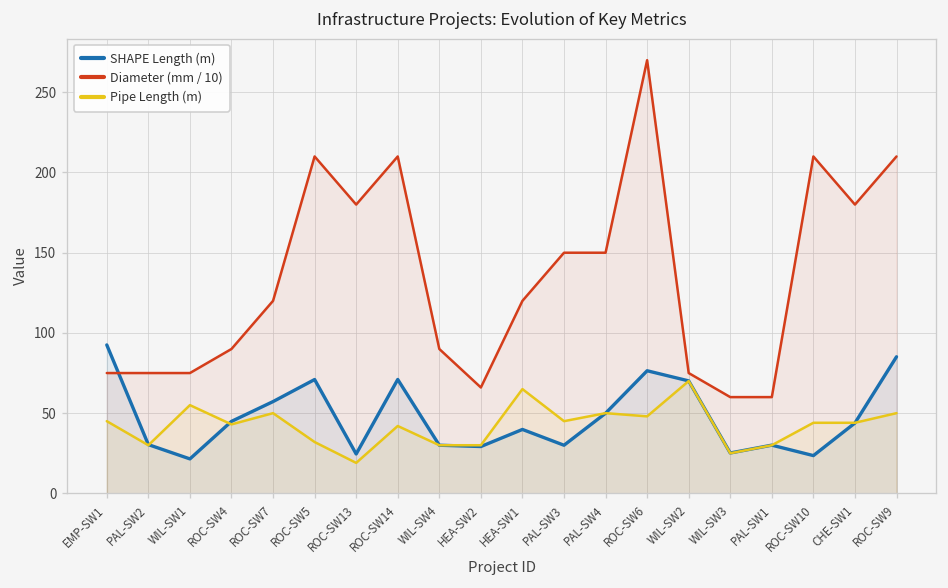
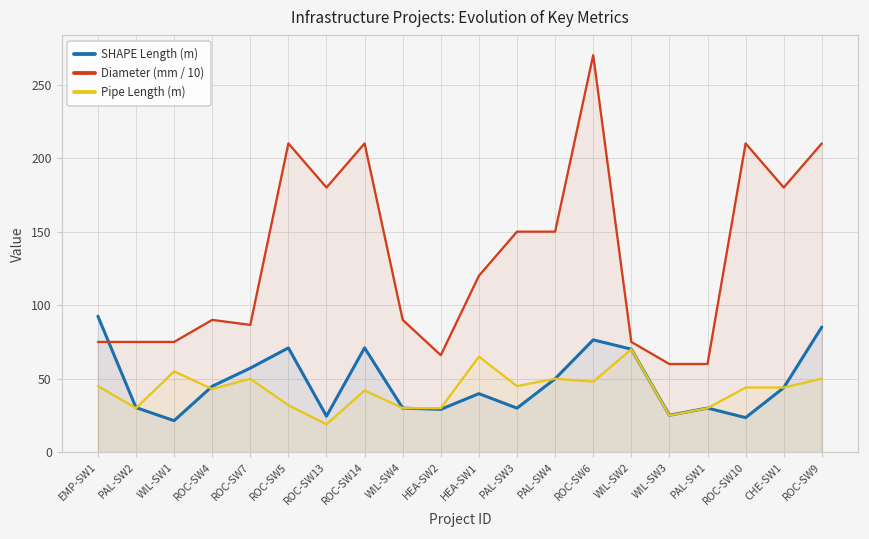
Diameter (mm / 10), ROC-SW7: 120 -> 87
